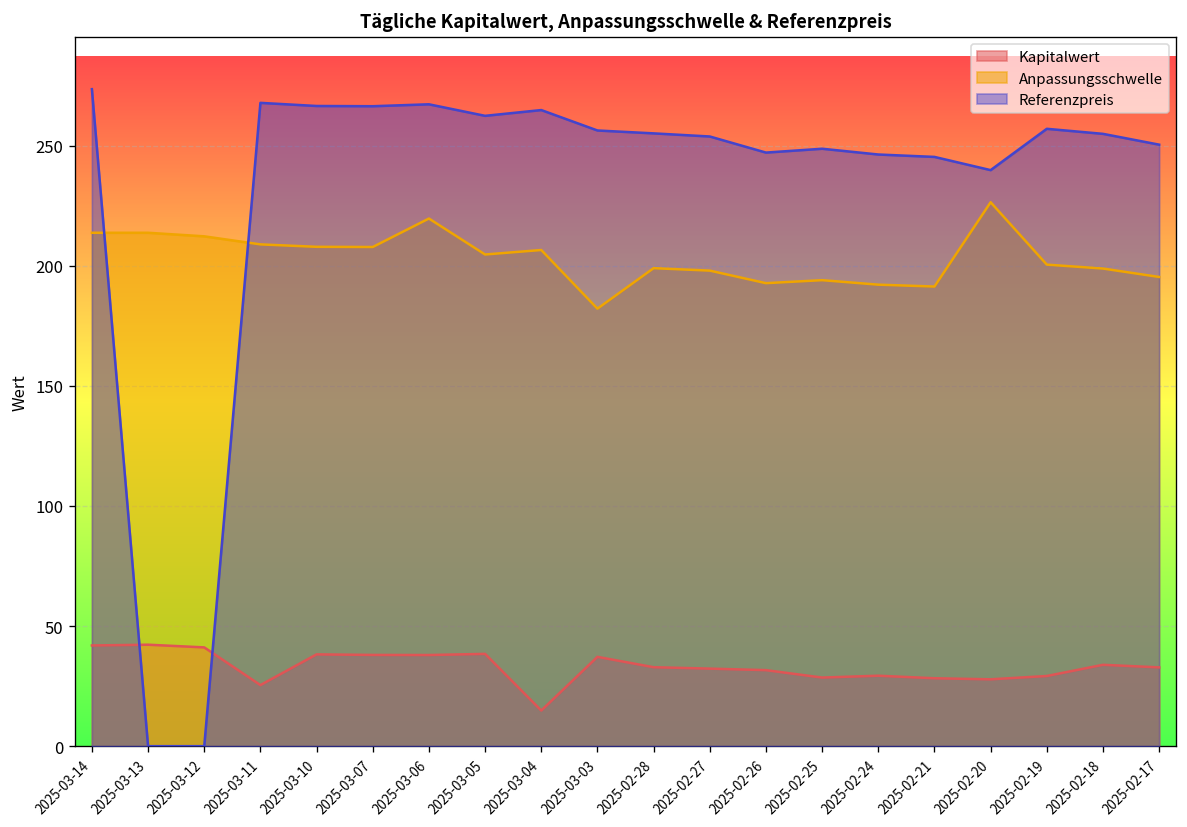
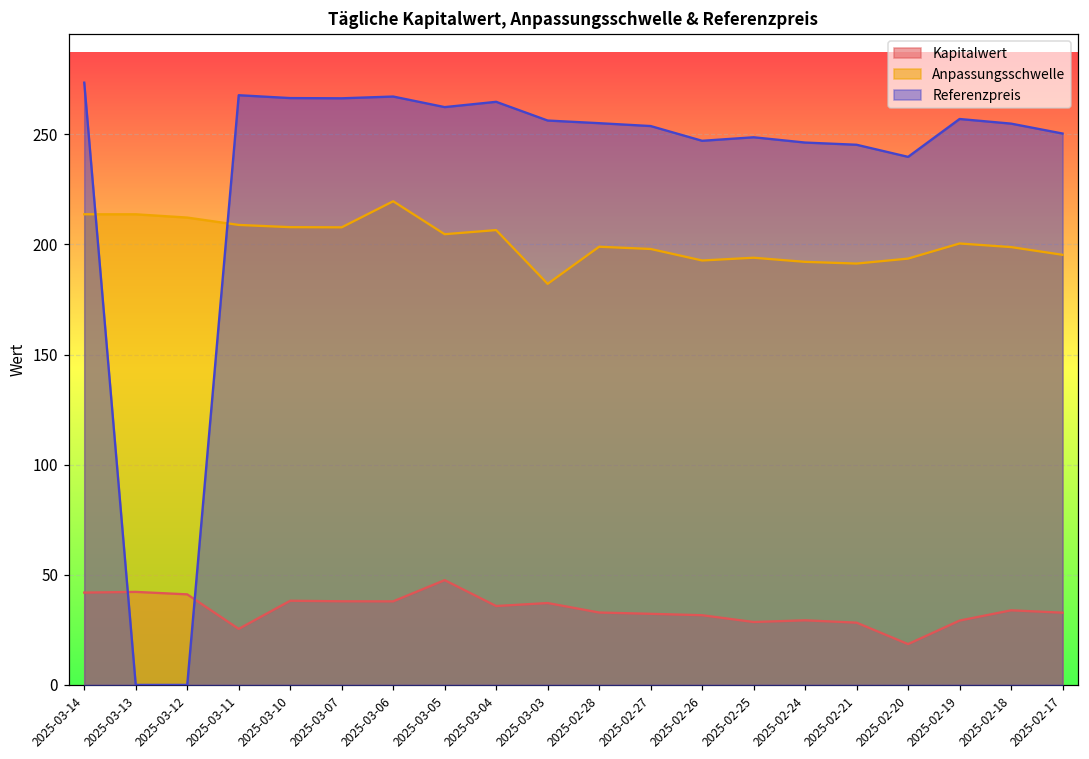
Kapitalwert, 2025-03-05: 38 -> 48
Kapitalwert, 2025-03-04: 15 -> 36
Kapitalwert, 2025-02-20: 28 -> 19
Anpassungsschwelle, 2025-02-20: 226 -> 194
